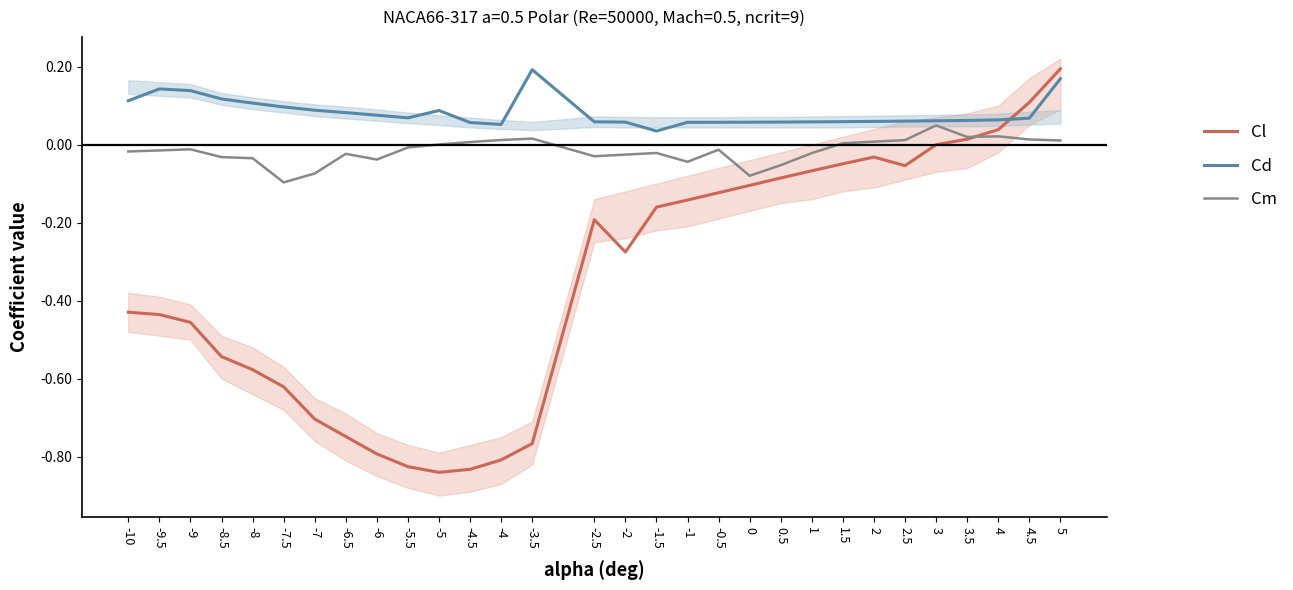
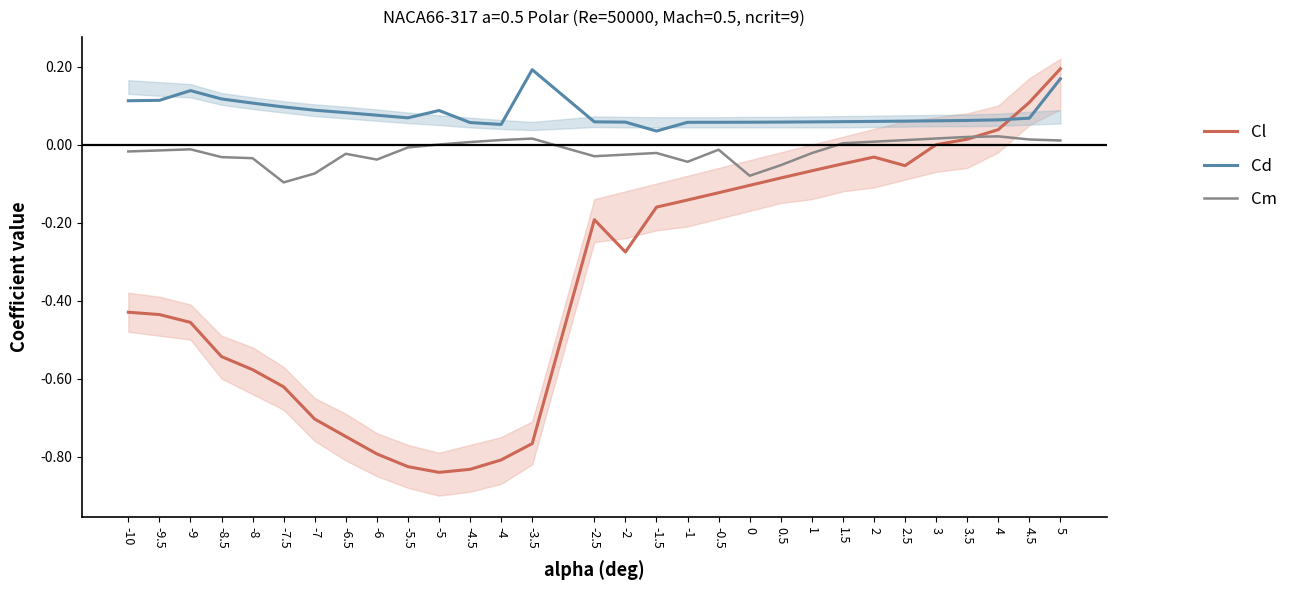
Cd, -9.5: 0.14 -> 0.11
Cm, 3: 0.05 -> 0.02
